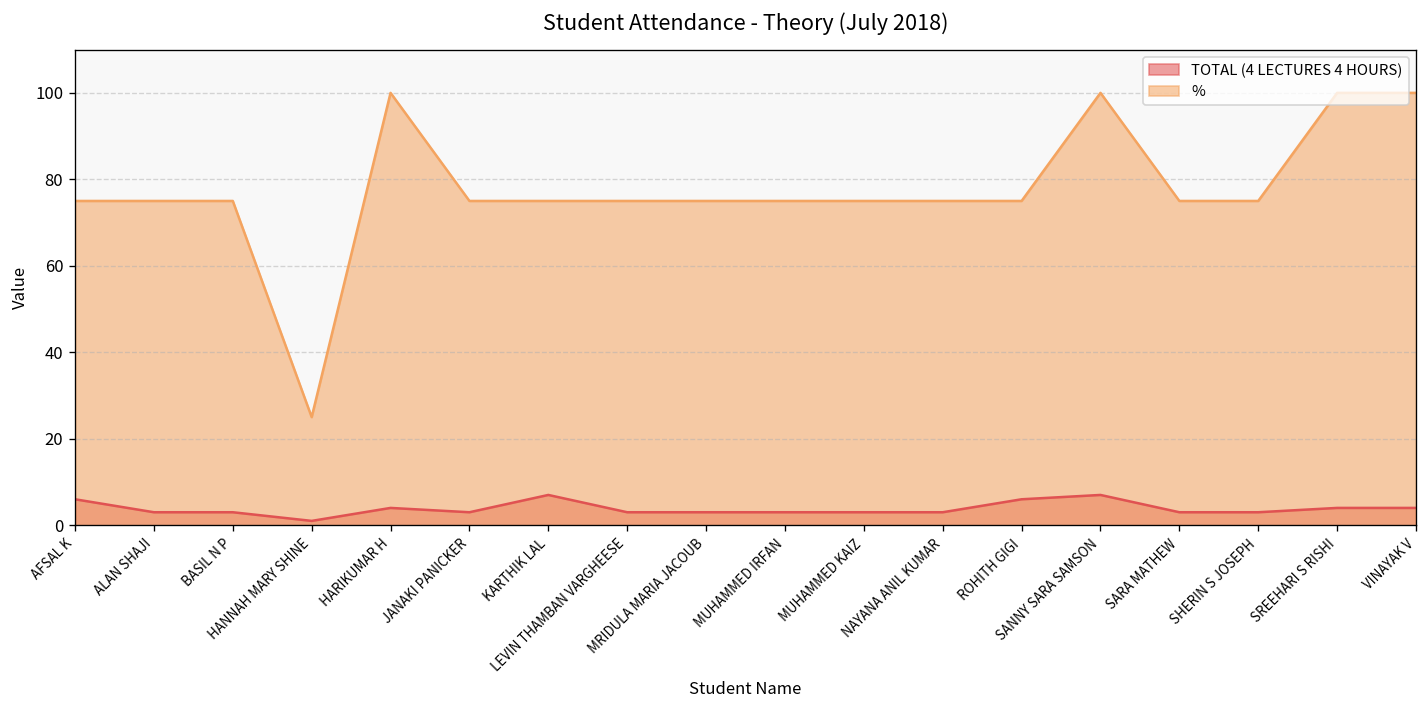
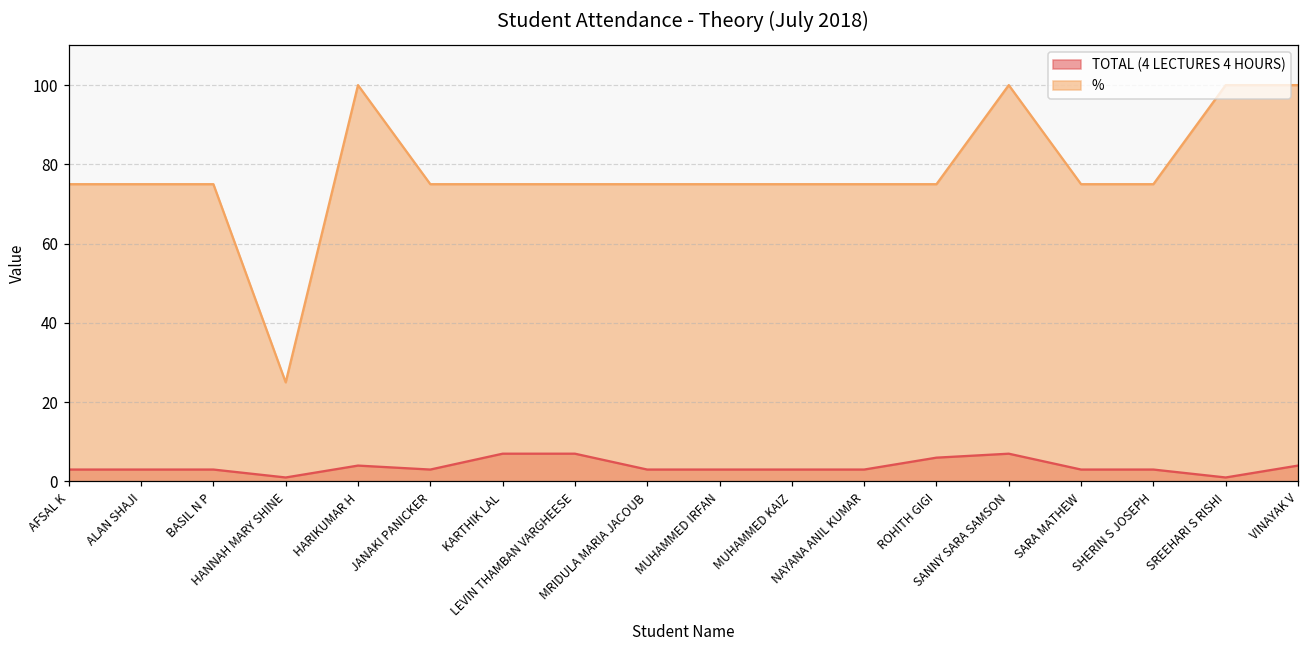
TOTAL (4 LECTURES 4 HOURS), AFSAL K: 6 -> 3
TOTAL (4 LECTURES 4 HOURS), LEVIN THAMBAN VARGHEESE: 3 -> 7
TOTAL (4 LECTURES 4 HOURS), SREEHARI S RISHI: 4 -> 1
